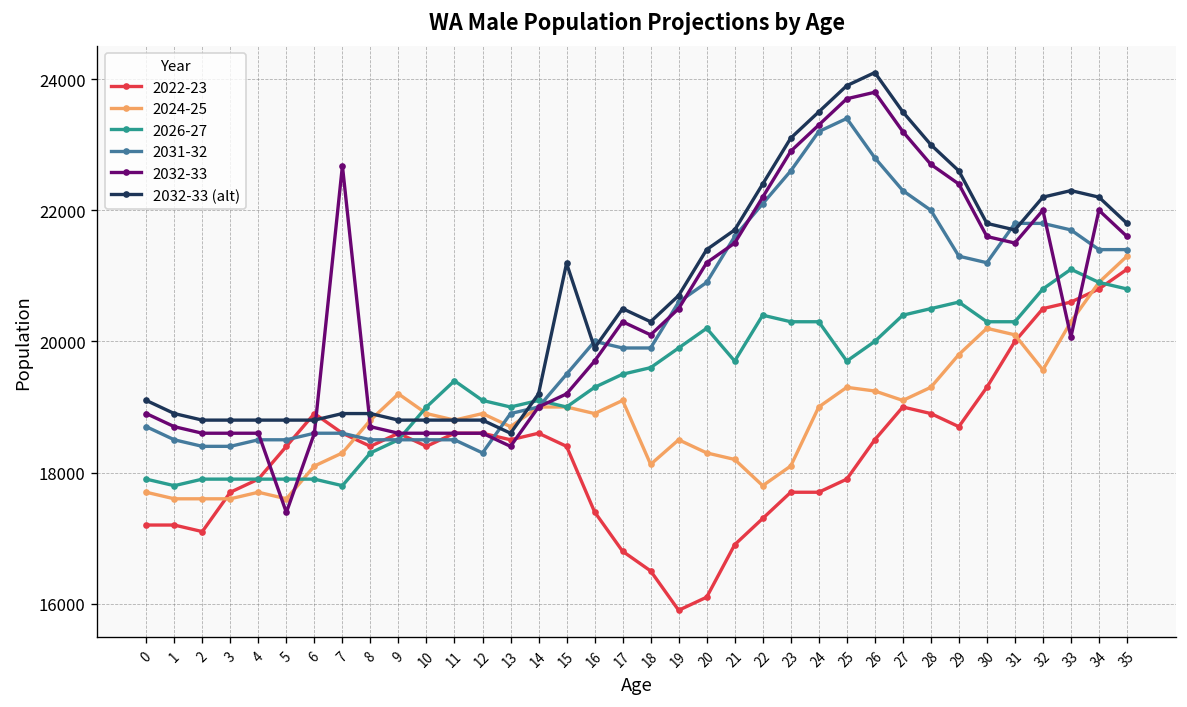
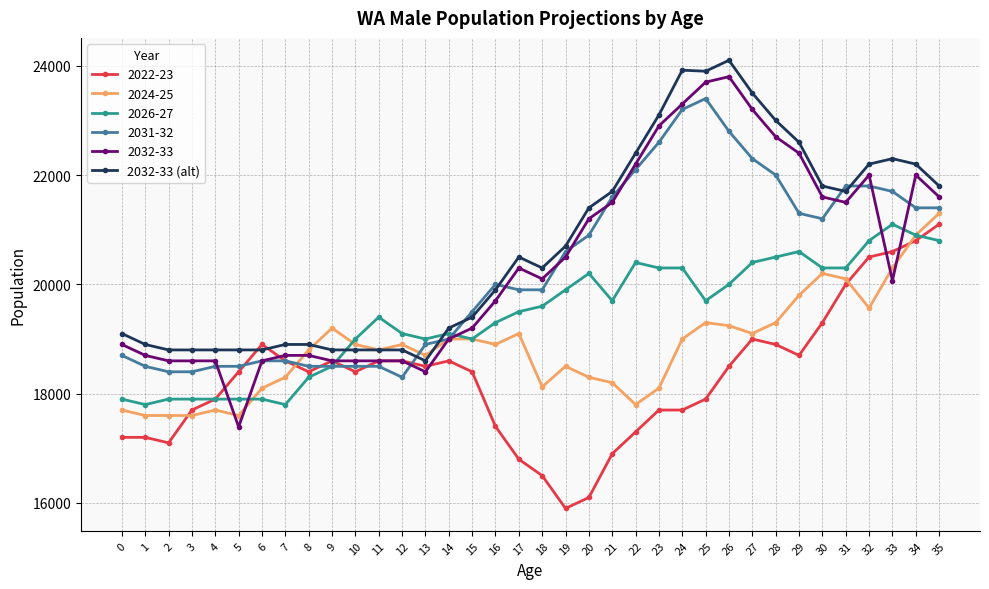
2032-33, 7: 22700 -> 18700
2032-33 (alt), 15: 21200 -> 19400
2032-33 (alt), 24: 23500 -> 23900
